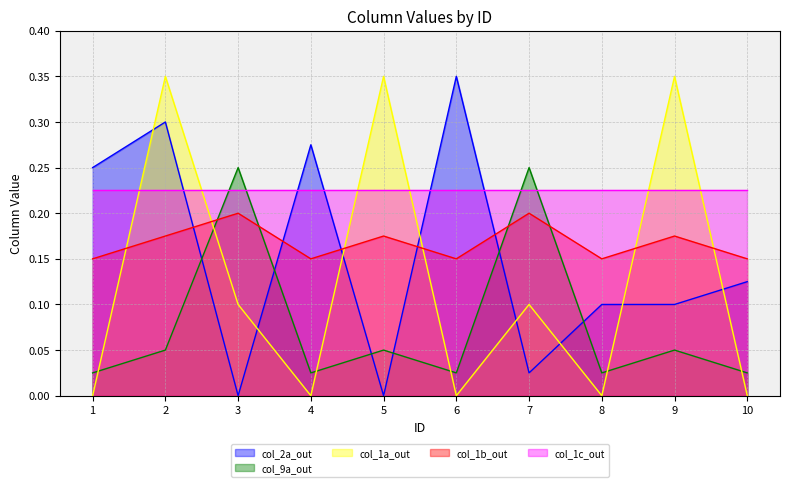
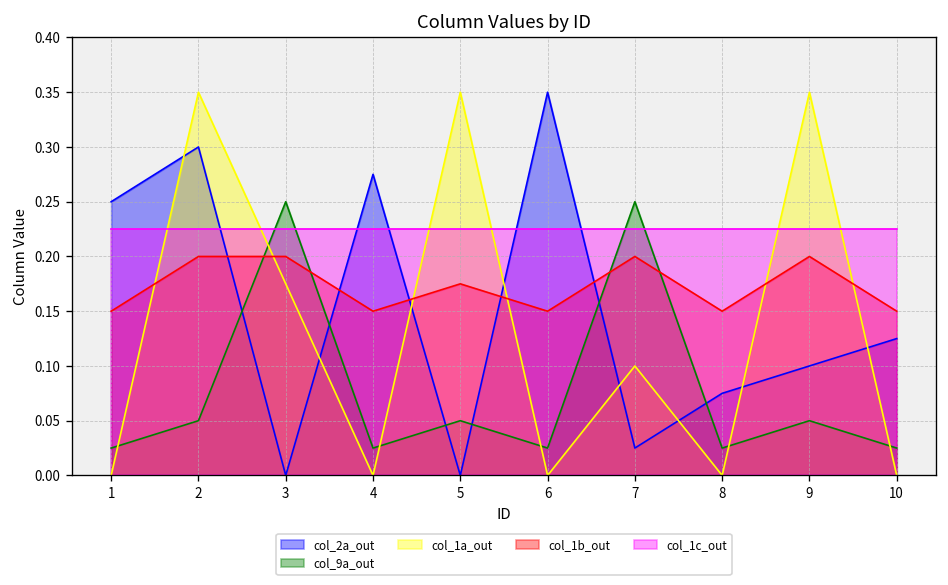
col_1b_out, 2: 0.18 -> 0.20
col_1a_out, 3: 0.10 -> 0.18
col_2a_out, 8: 0.10 -> 0.08
col_1b_out, 9: 0.18 -> 0.20
